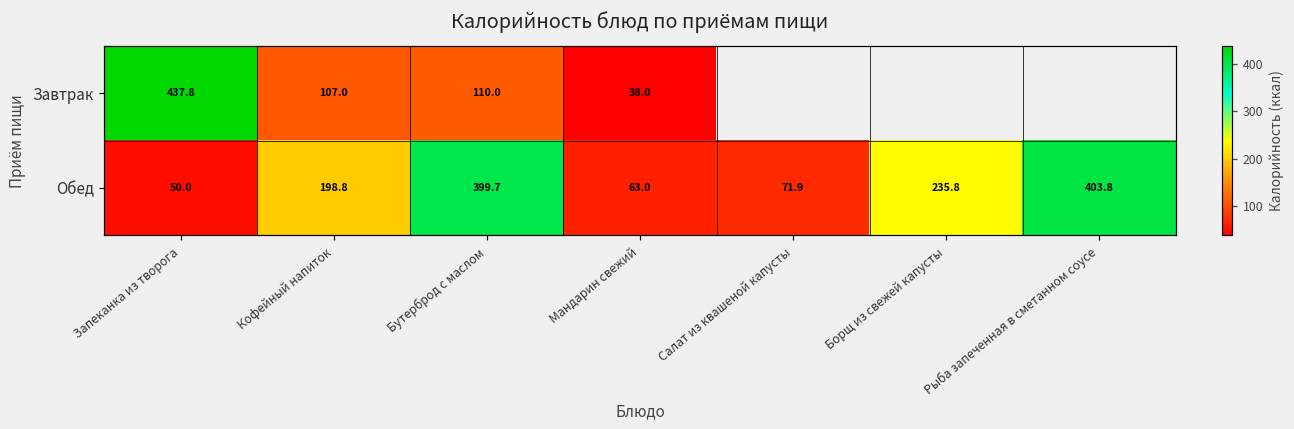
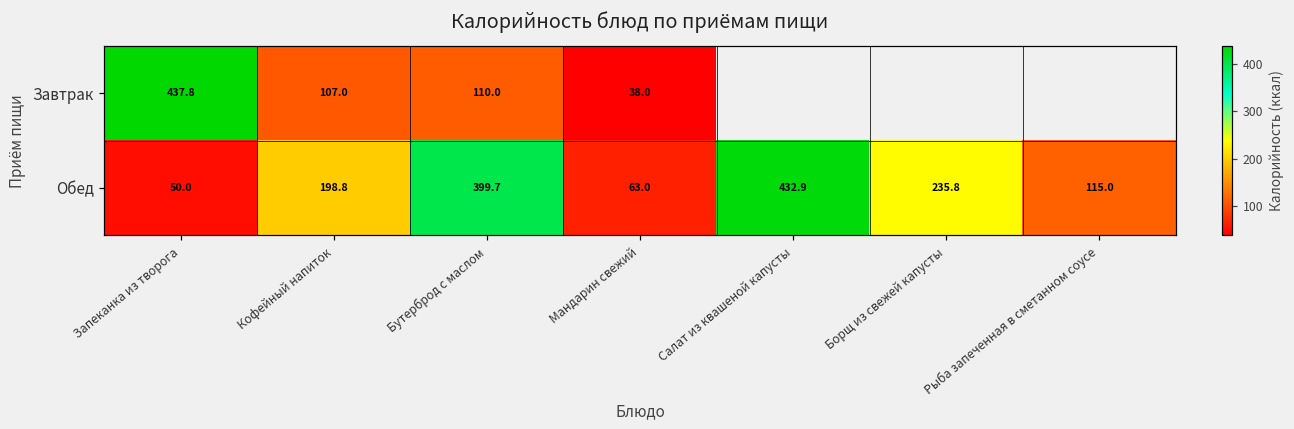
Обед, Салат из квашеной капусты: 71.9 -> 432.9
Обед, Рыба запеченная в сметанном соусе: 403.8 -> 115.0
